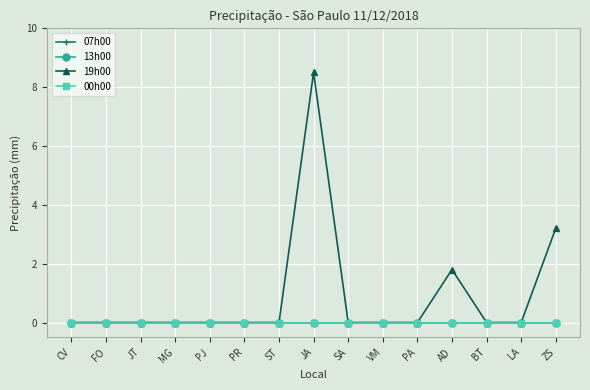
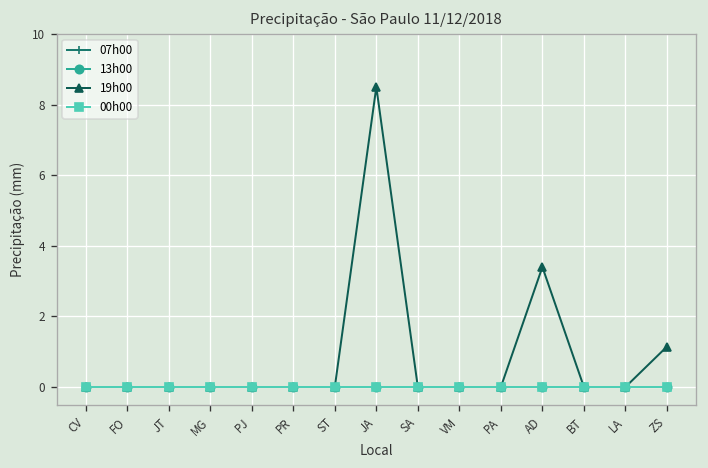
19h00, AD: 1.8 -> 3.4
19h00, ZS: 3.2 -> 1.1
